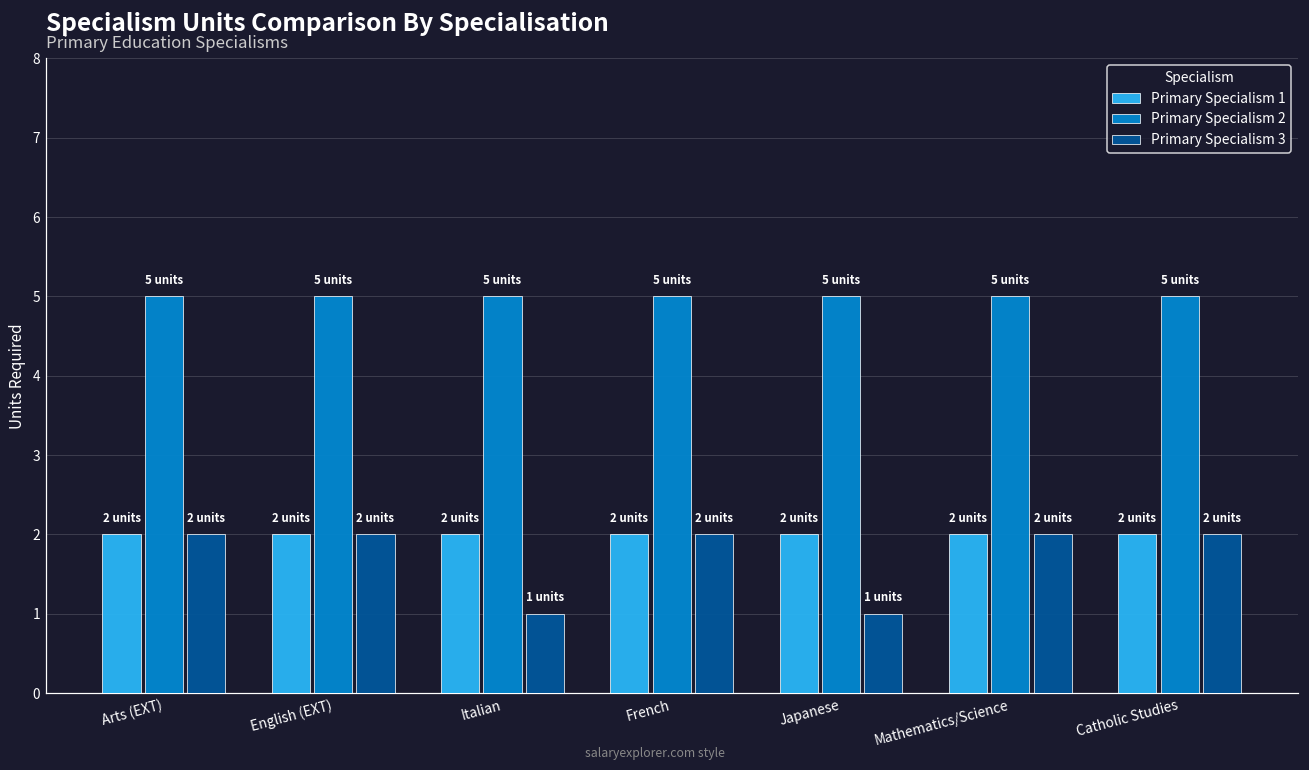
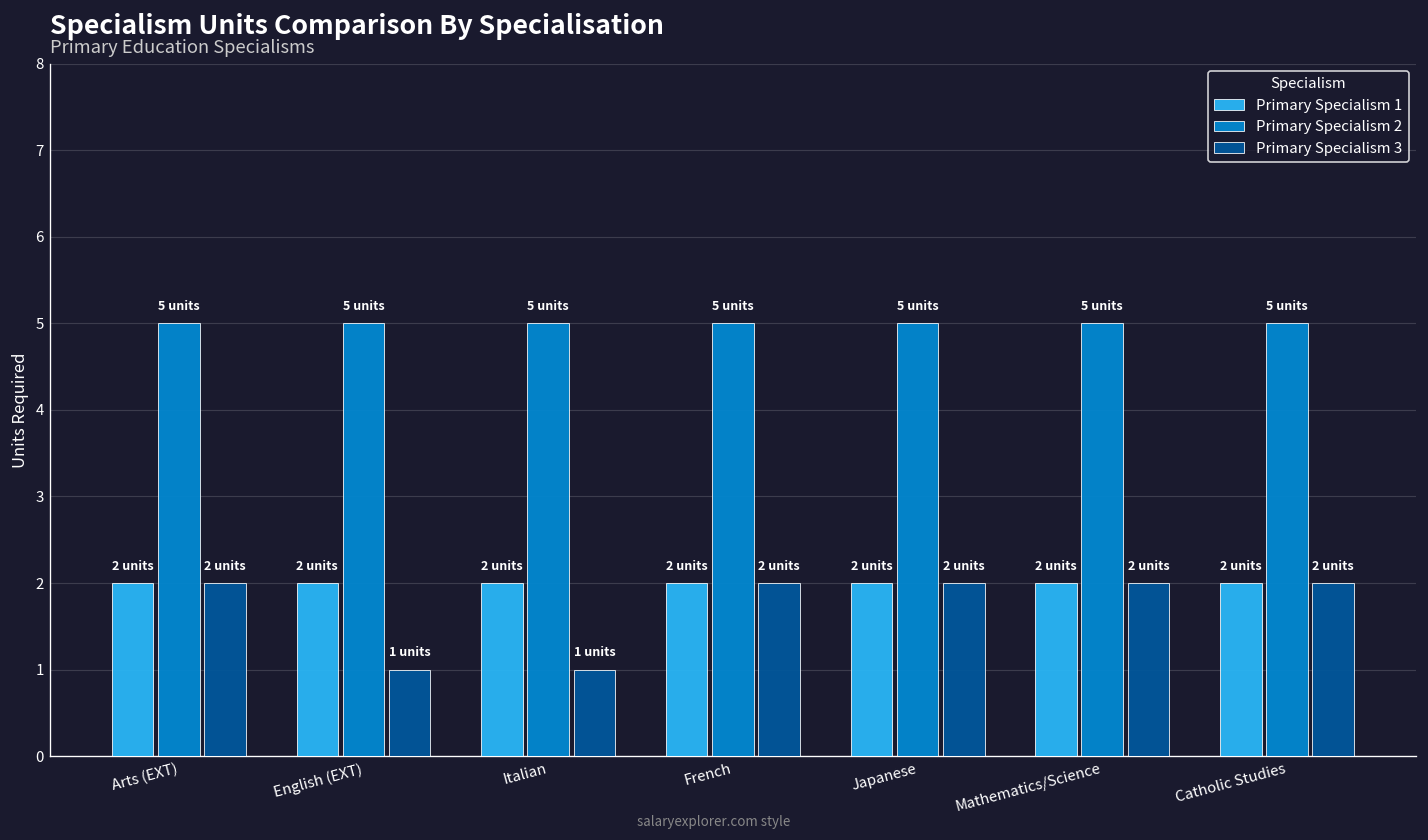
Primary Specialism 3, English (EXT): 2 -> 1
Primary Specialism 3, Japanese: 1 -> 2
